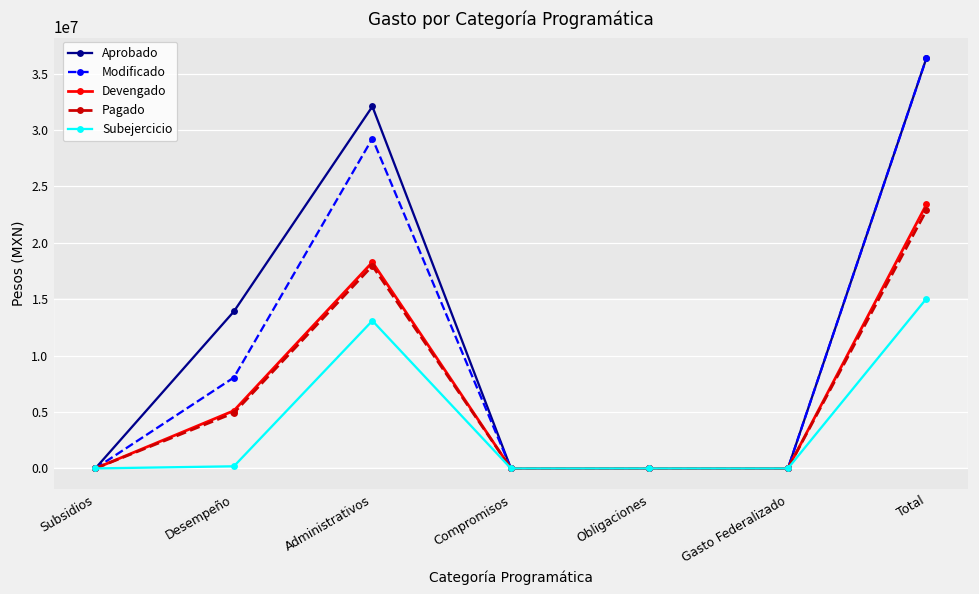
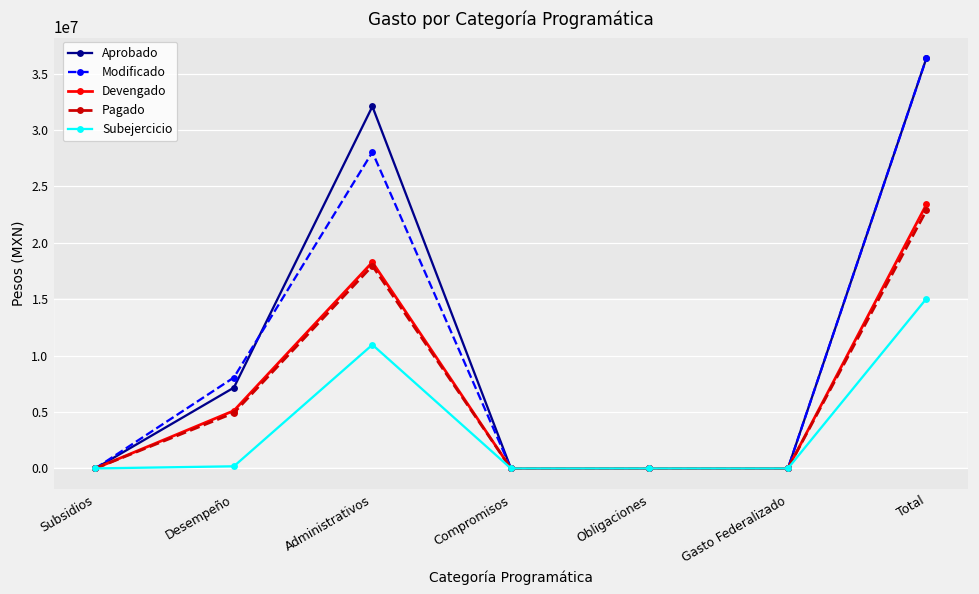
Aprobado, Desempeño: 13900000 -> 7200000
Modificado, Administrativos: 29200000 -> 28000000
Subejercicio, Administrativos: 13100000 -> 11000000
